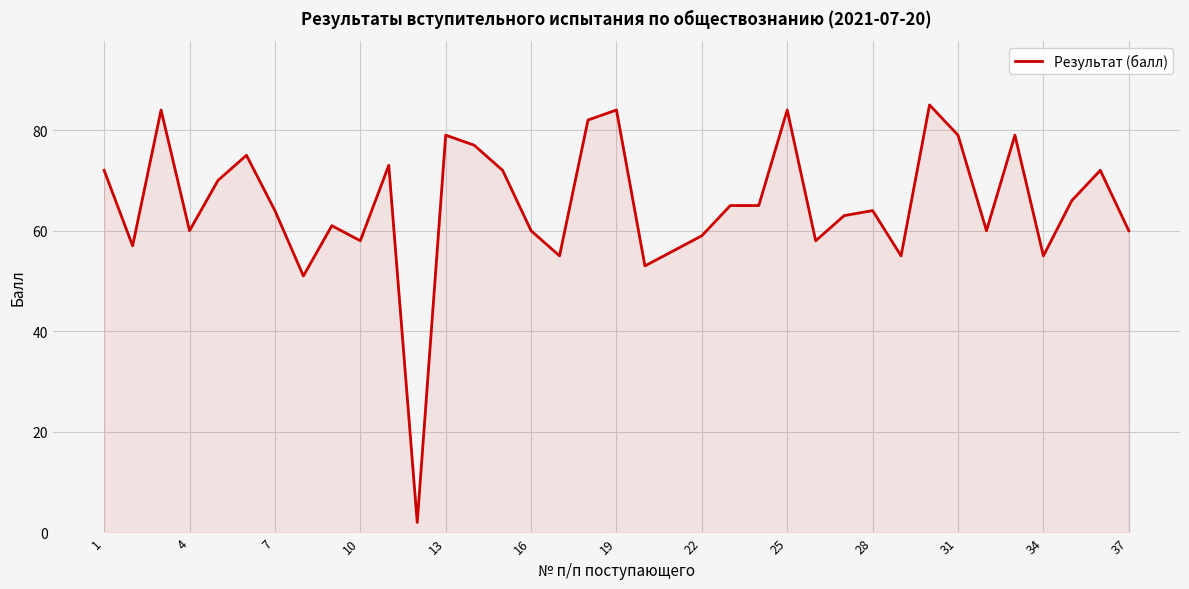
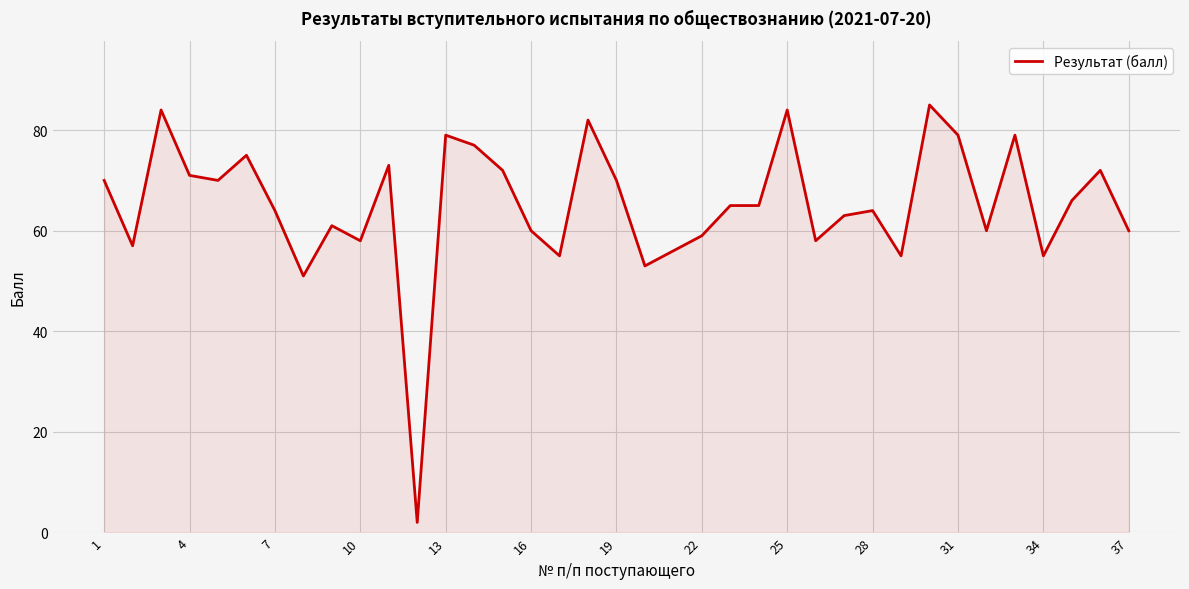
1: 72 -> 70
4: 60 -> 71
19: 84 -> 70
